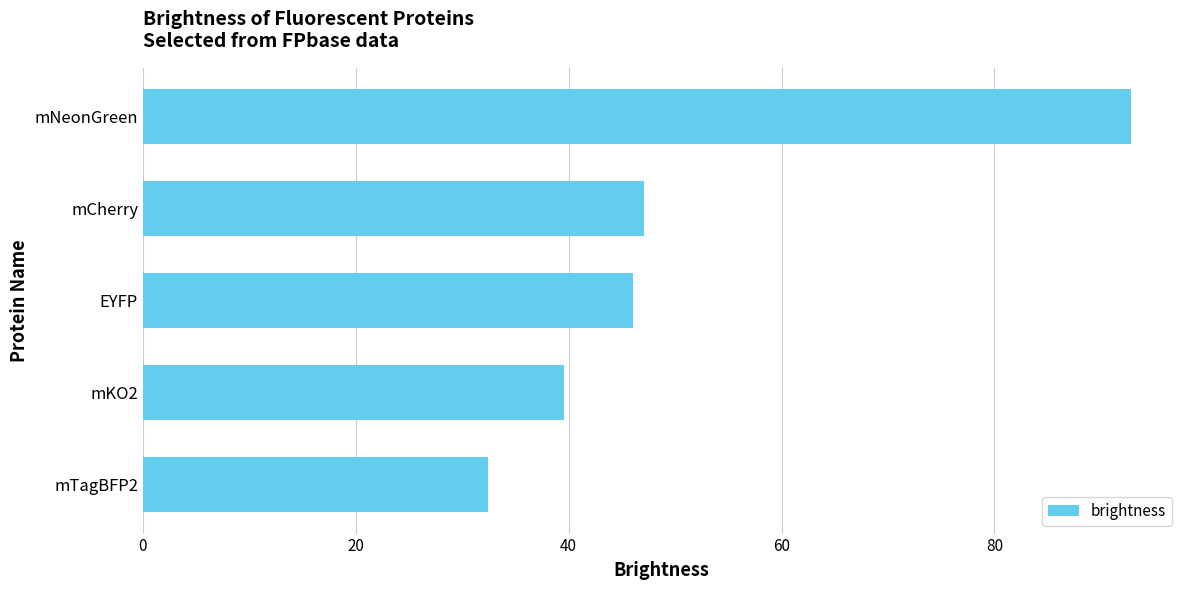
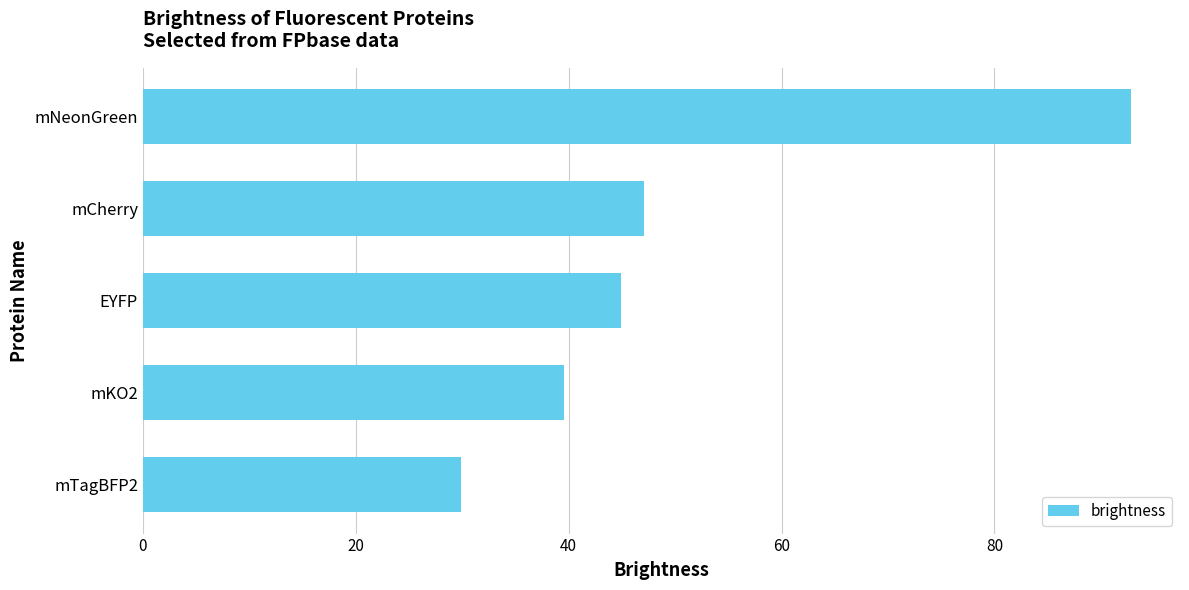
EYFP: 46.0 -> 44.9
mTagBFP2: 32.4 -> 29.9
